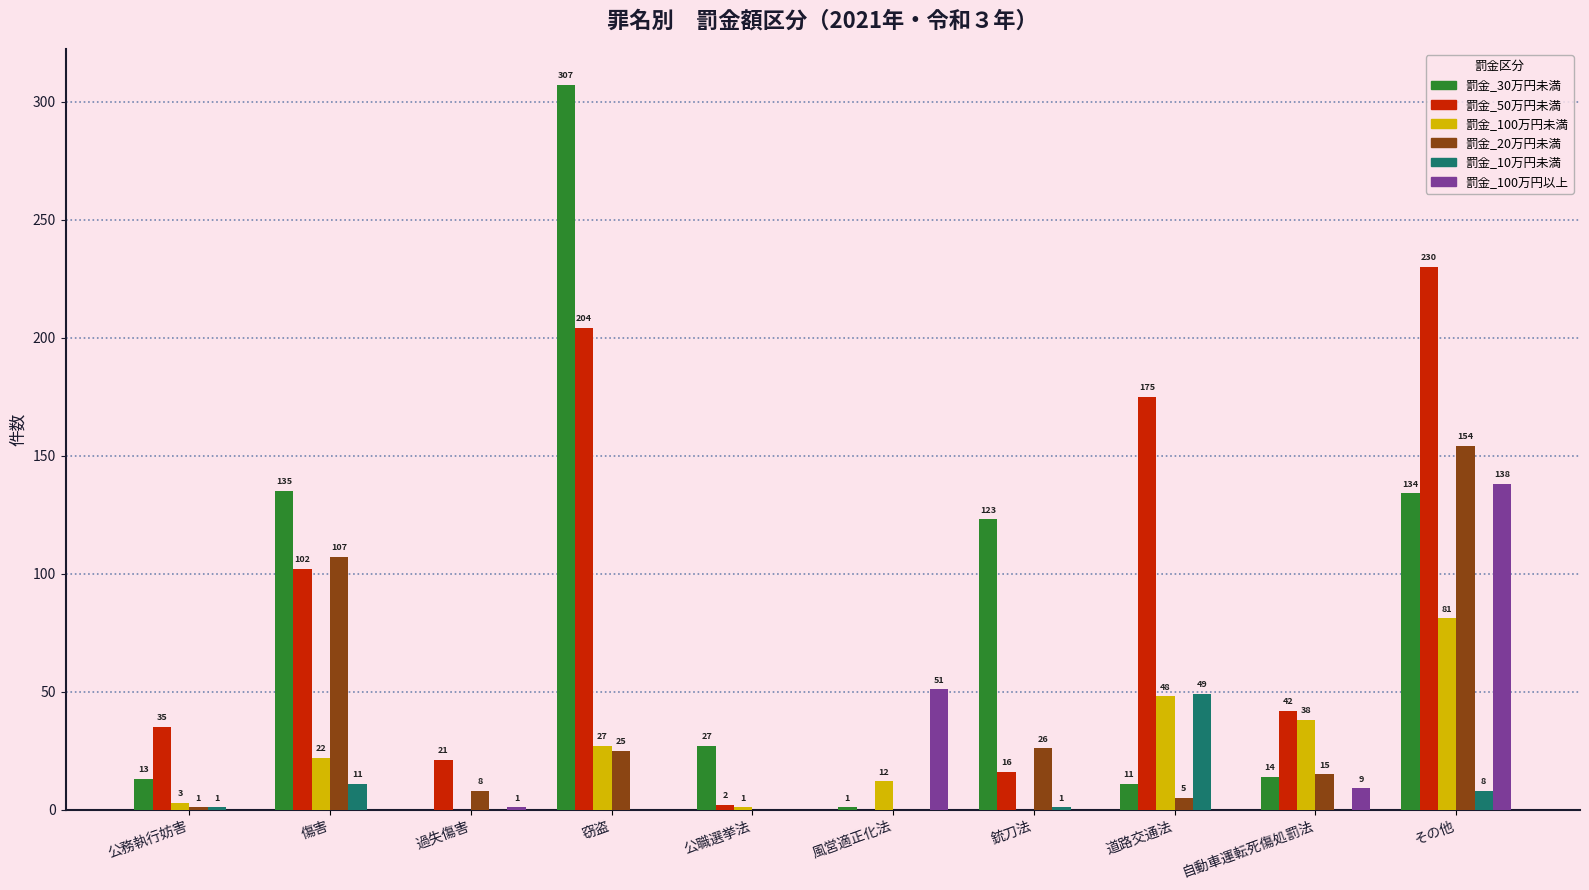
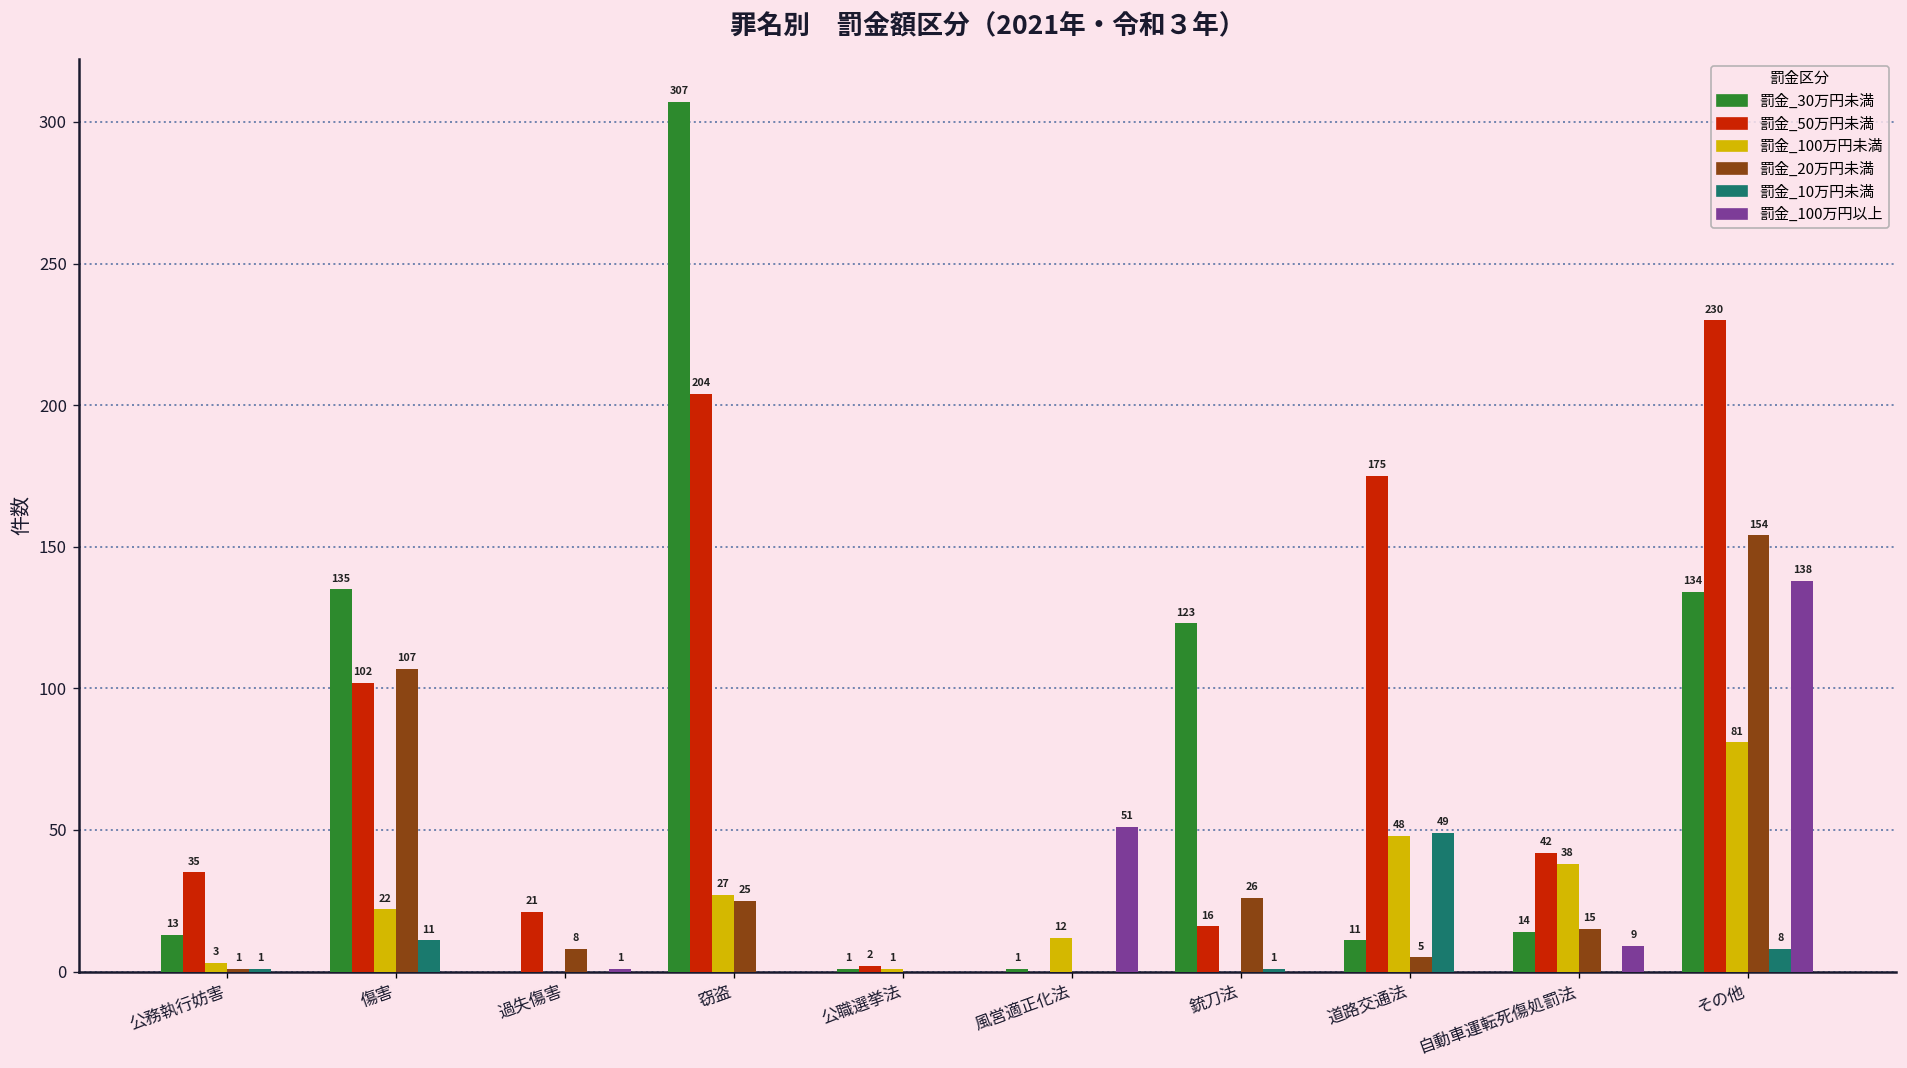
罰金_30万円未満, 公職選挙法: 27 -> 1
